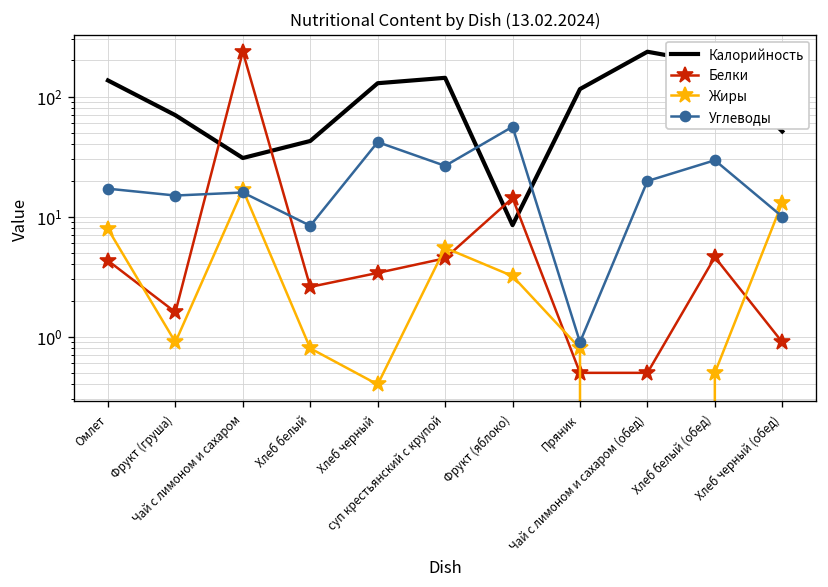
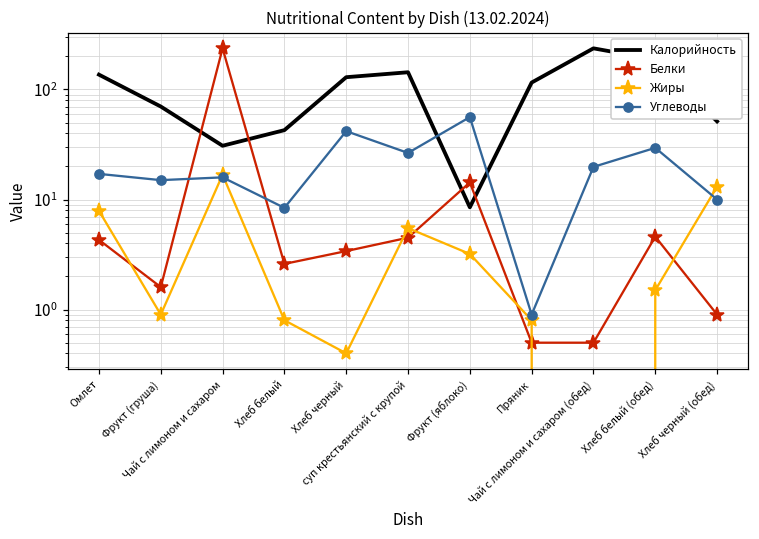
Жиры, Хлеб белый (обед): 0.5 -> 1.5
